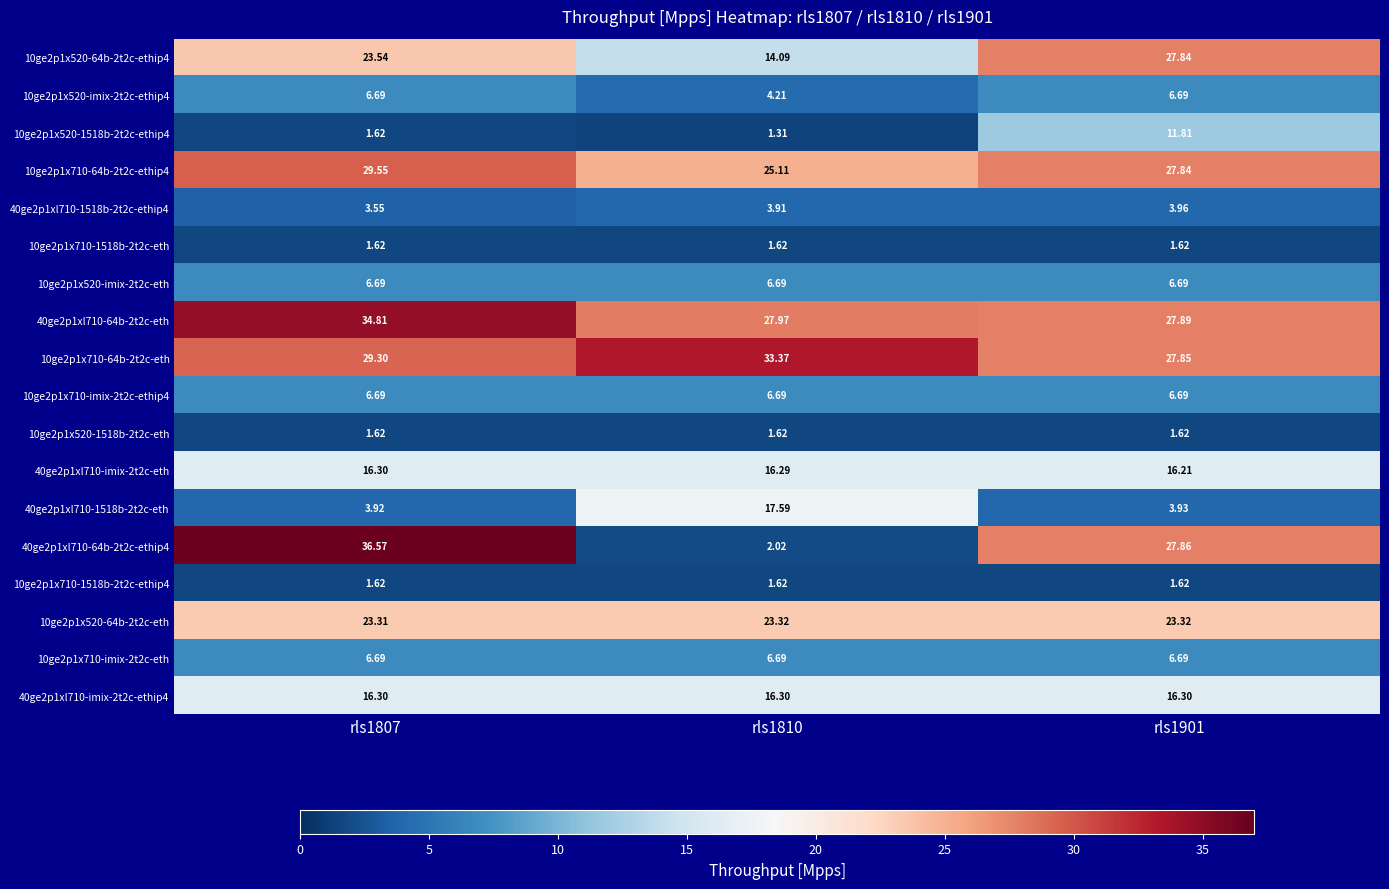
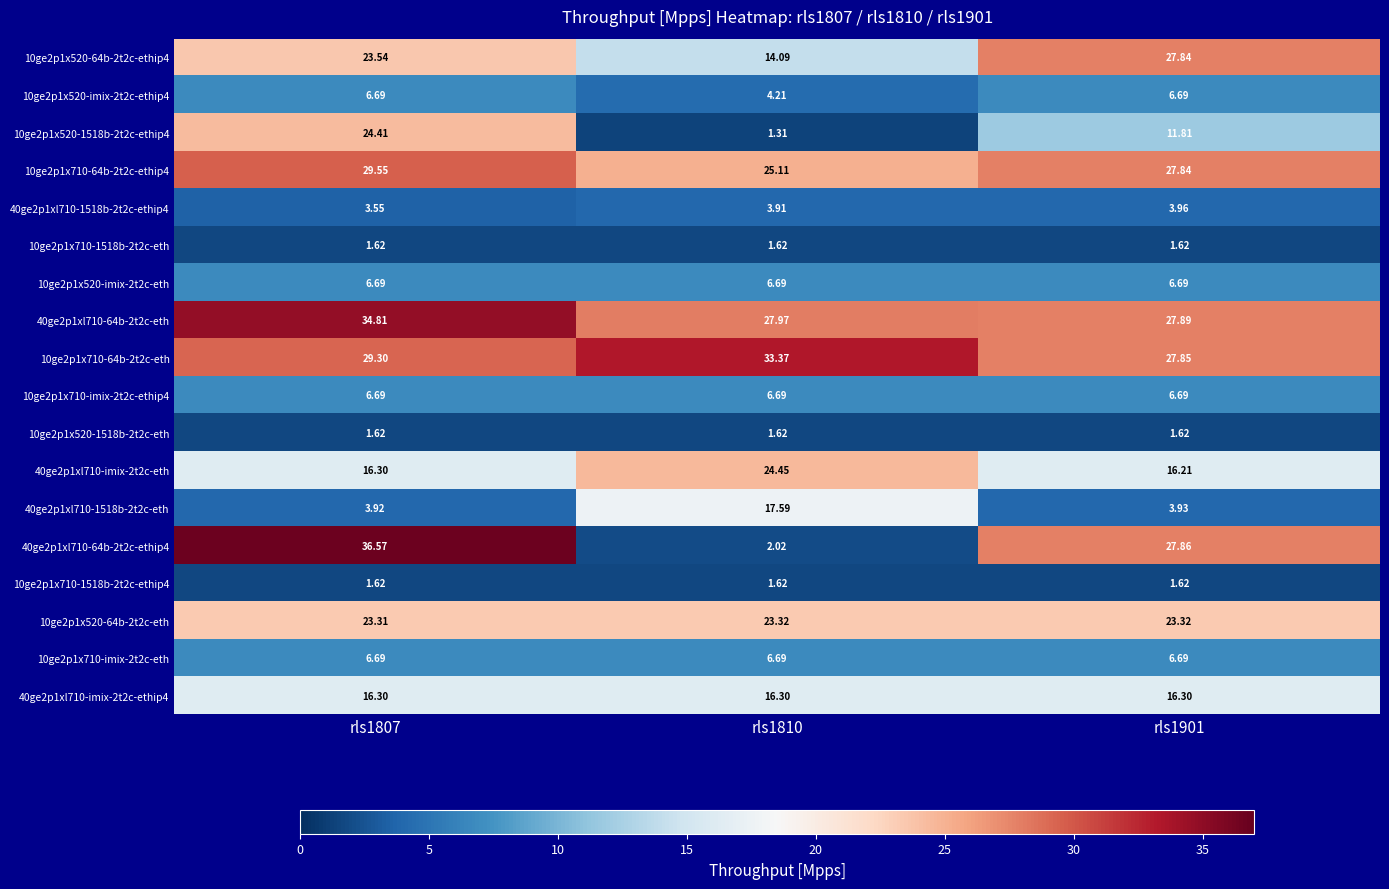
10ge2p1x520-1518b-2t2c-ethip4, rls1807: 1.62 -> 24.41
40ge2p1xl710-imix-2t2c-eth, rls1810: 16.29 -> 24.45
